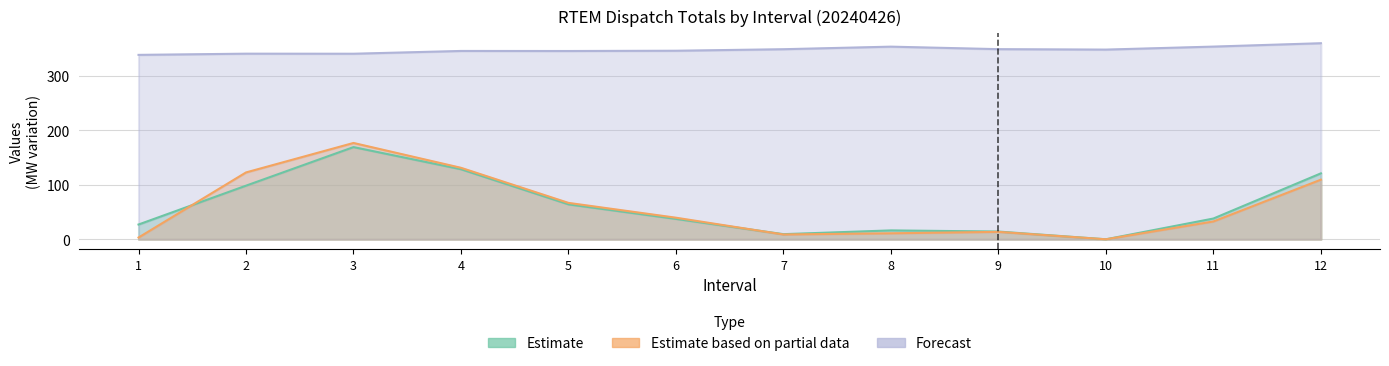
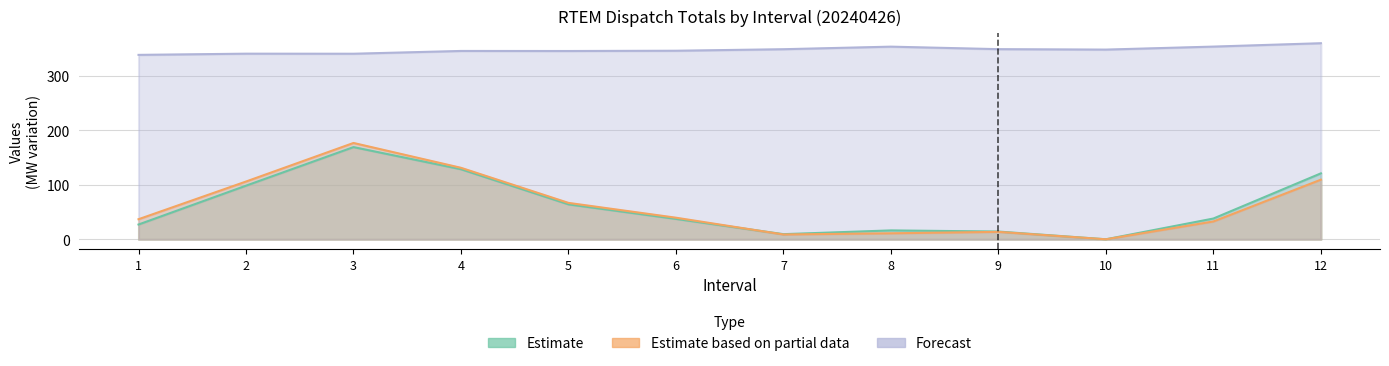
Estimate based on partial data, 1: 0 -> 40
Estimate based on partial data, 2: 120 -> 110
